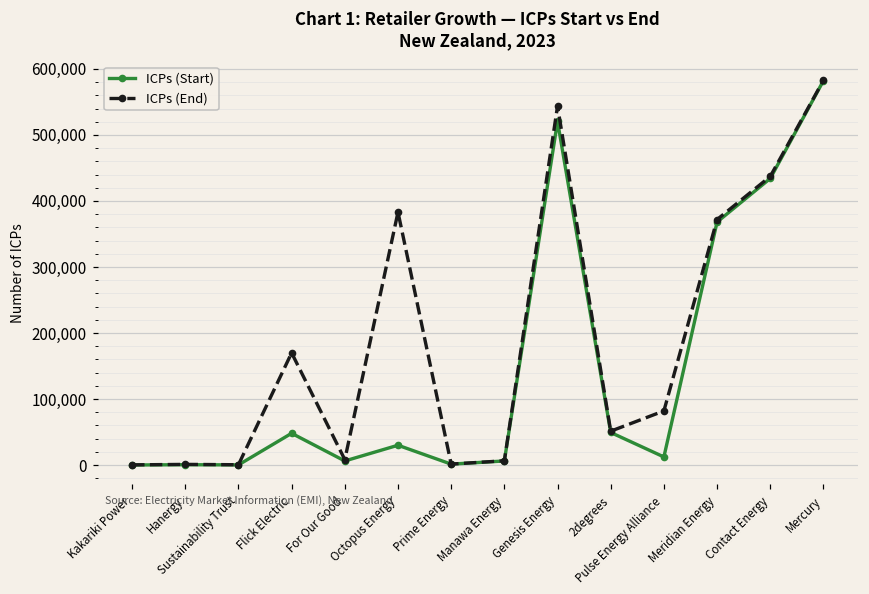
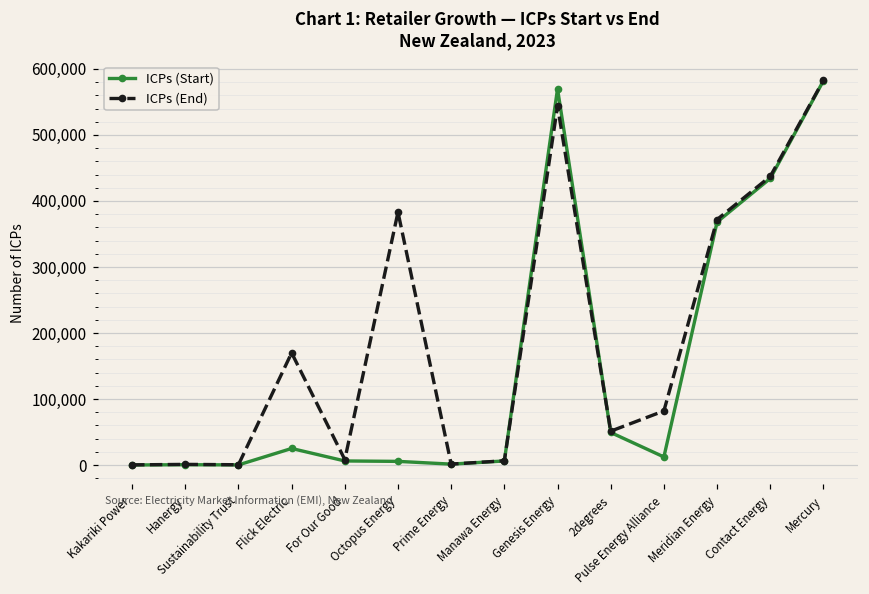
ICPs (Start), Flick Electric: 50,000 -> 30,000
ICPs (Start), Octopus Energy: 30,000 -> 10,000
ICPs (Start), Genesis Energy: 520,000 -> 570,000
